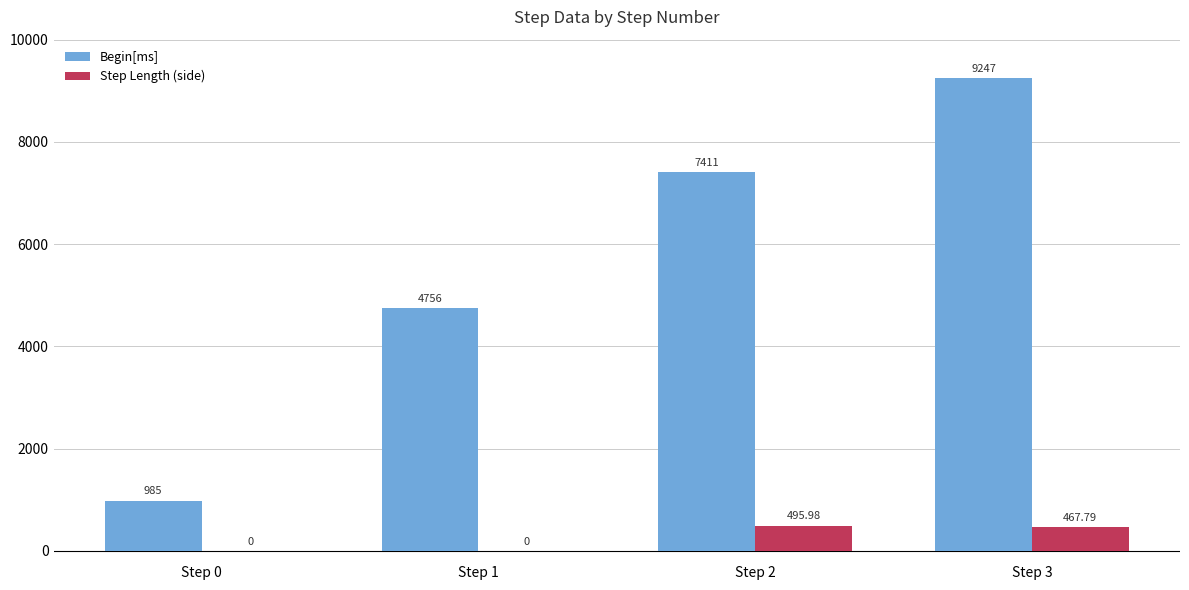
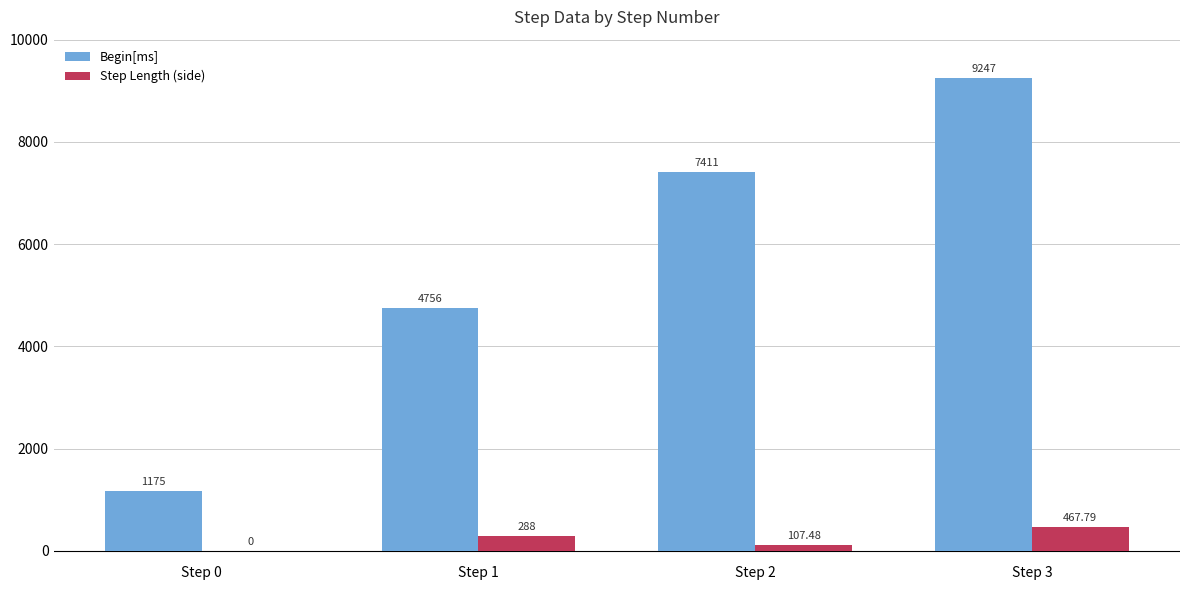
Begin[ms], Step 0: 985 -> 1175
Step Length (side), Step 1: 0 -> 288
Step Length (side), Step 2: 495.98 -> 107.48
